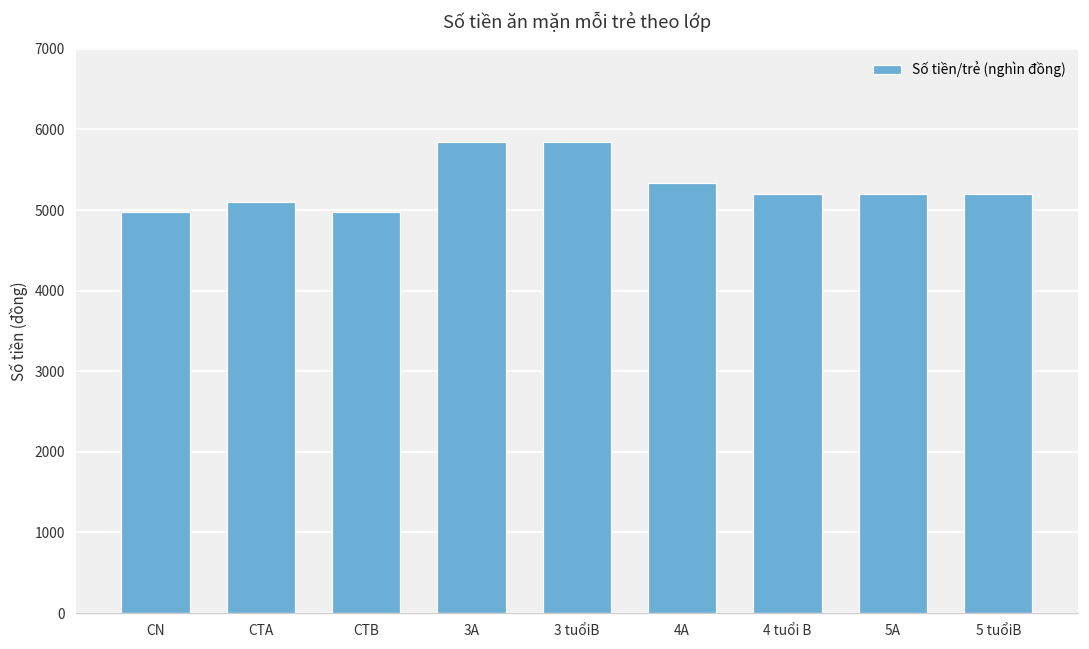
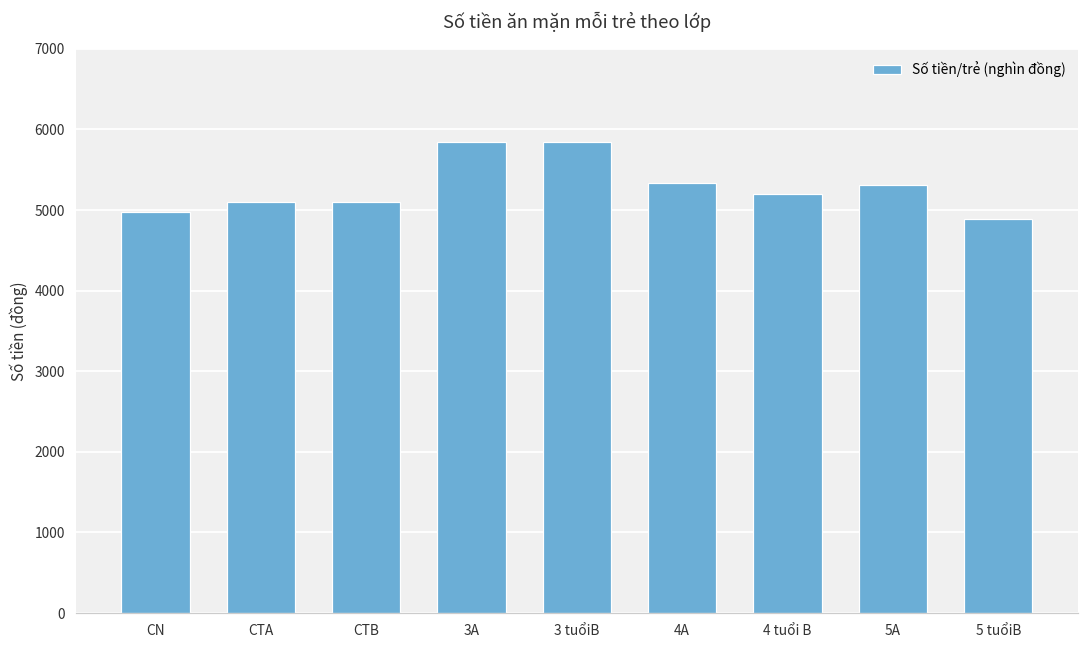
CTB: 5000 -> 5100
5A: 5200 -> 5300
5 tuổiB: 5200 -> 4900
